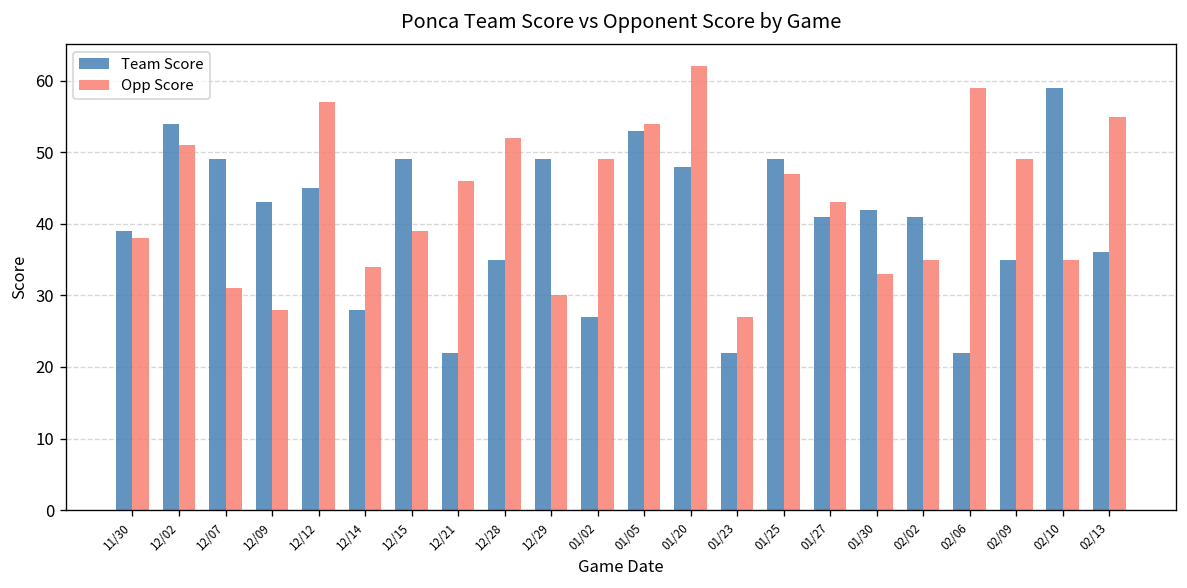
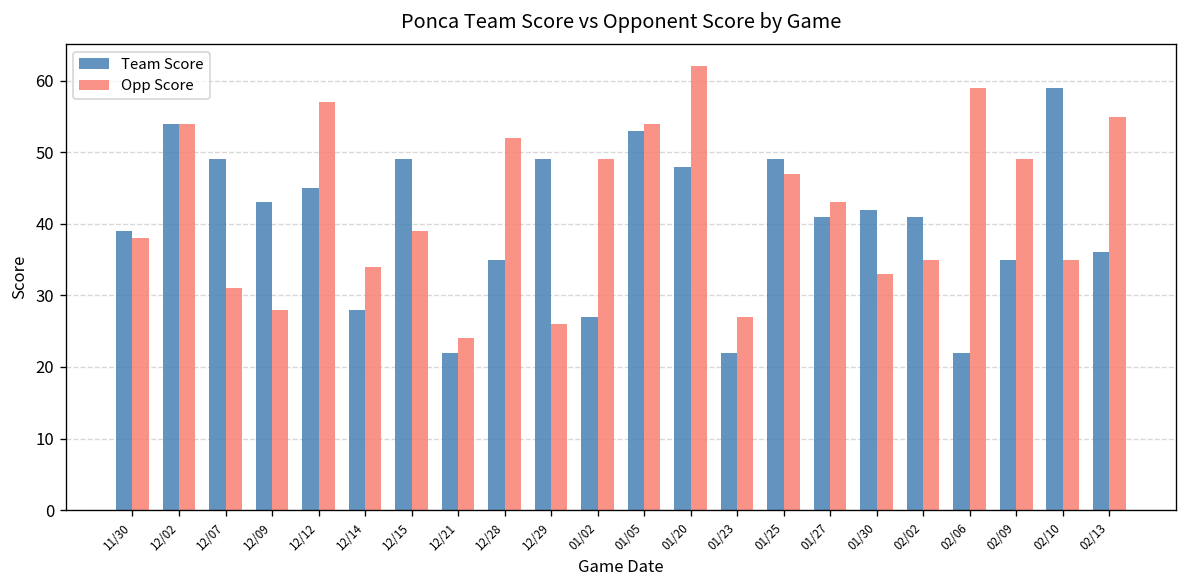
Opp Score, 12/02: 51 -> 54
Opp Score, 12/21: 46 -> 24
Opp Score, 12/29: 30 -> 26
